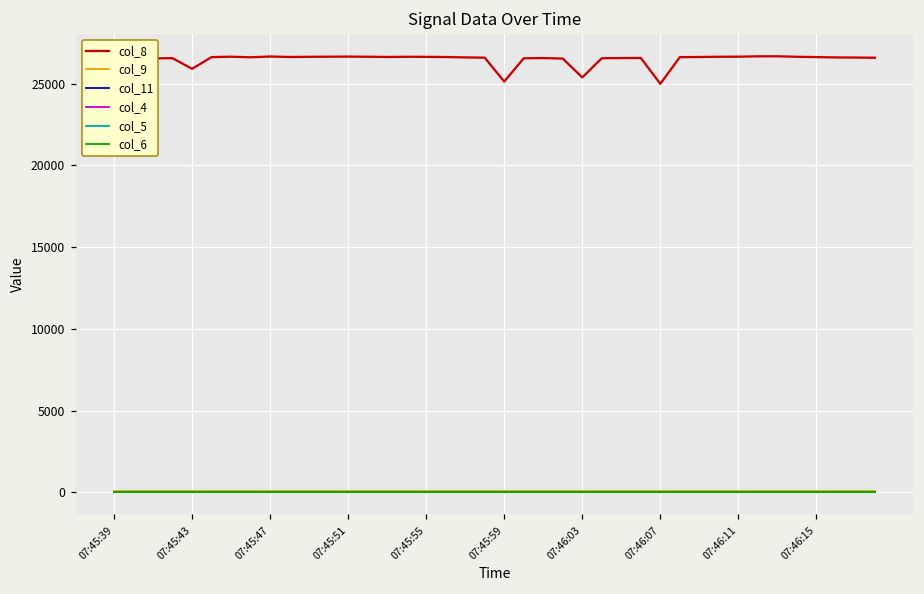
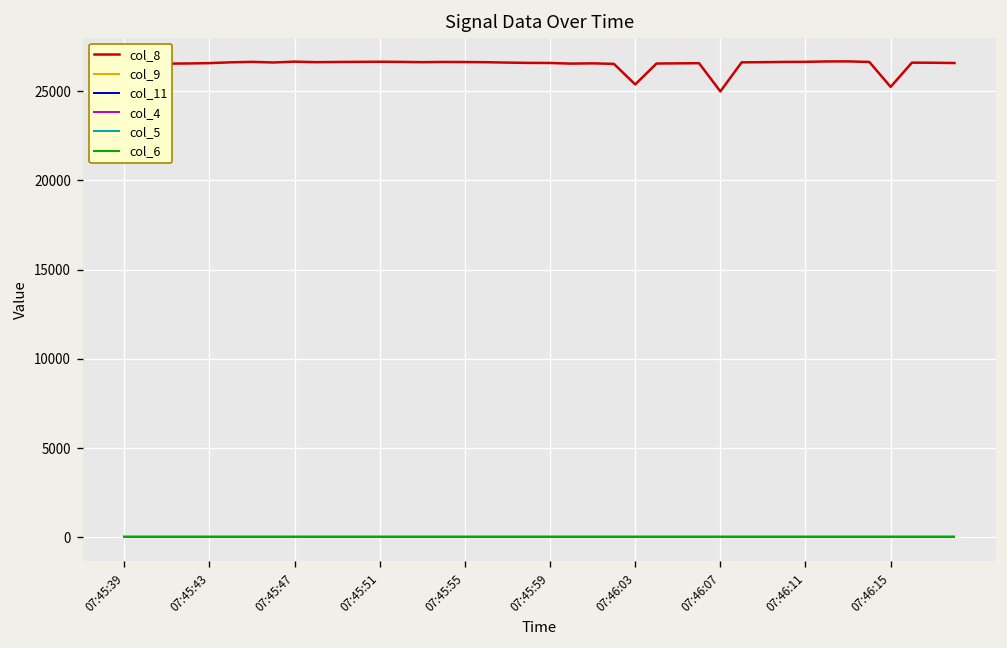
col_8, 07:45:43: 25900 -> 26600
col_8, 07:45:59: 25100 -> 26600
col_8, 07:46:15: 26600 -> 25200
